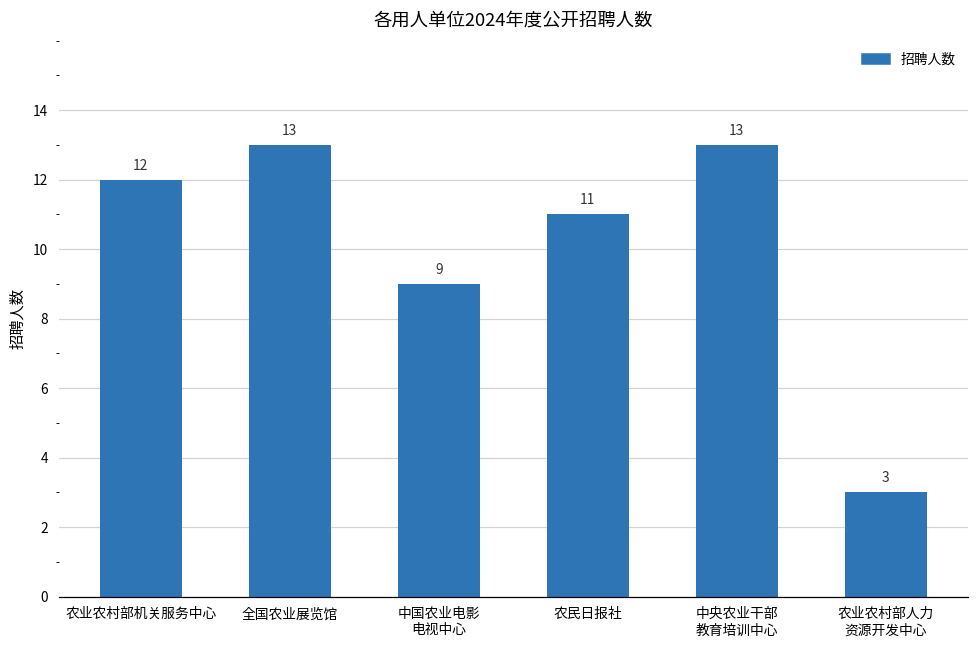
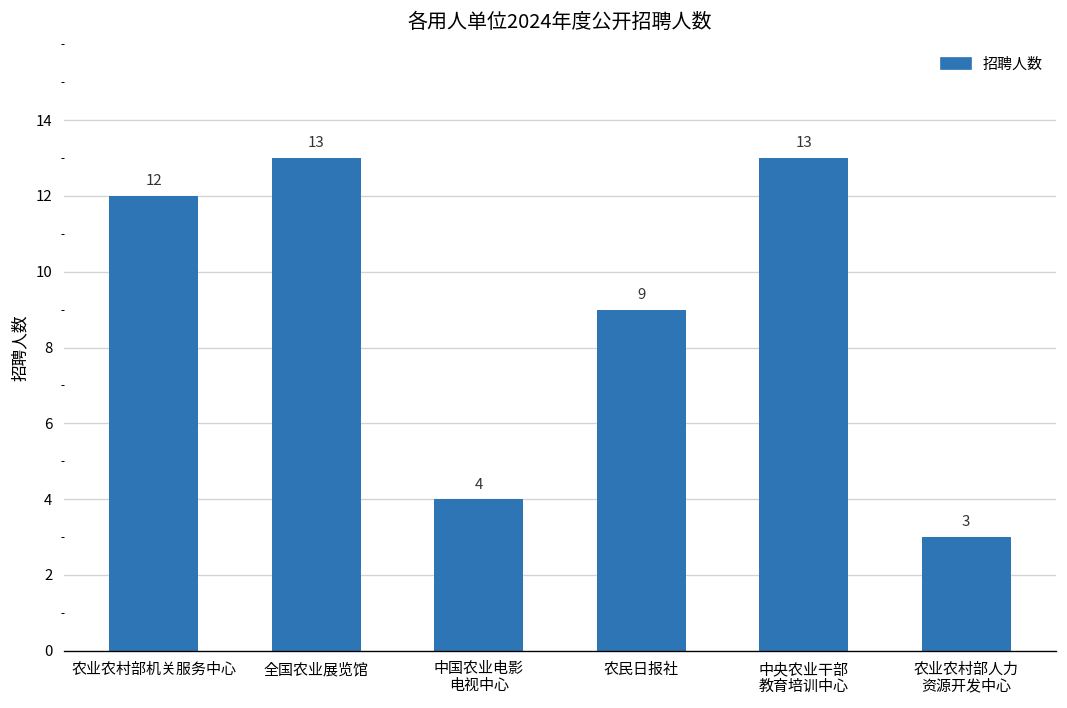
中国农业电影 电视中心: 9 -> 4
农民日报社: 11 -> 9
